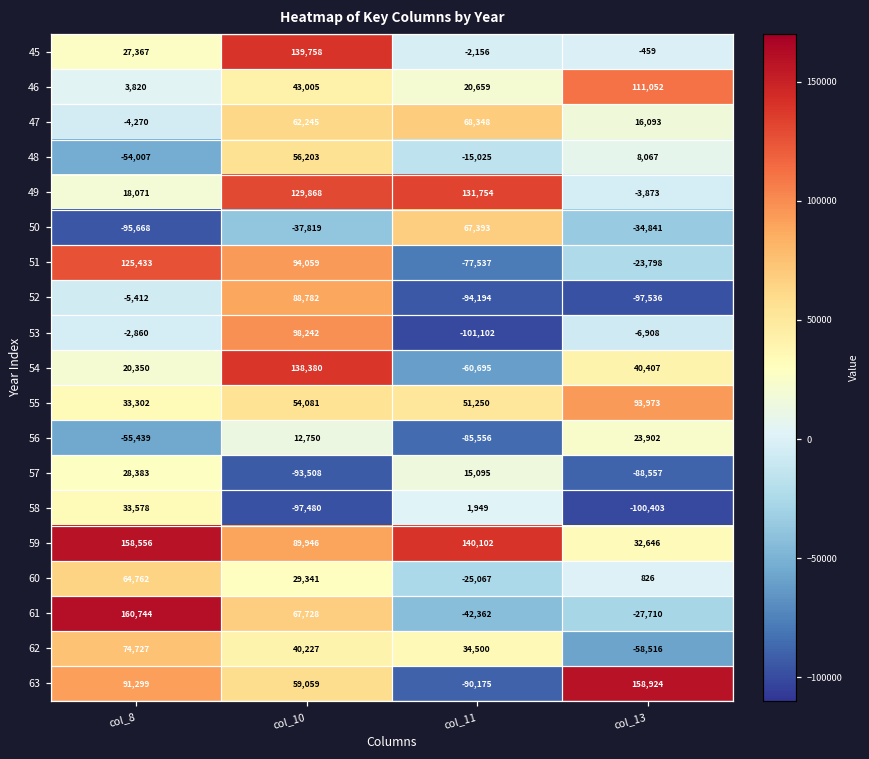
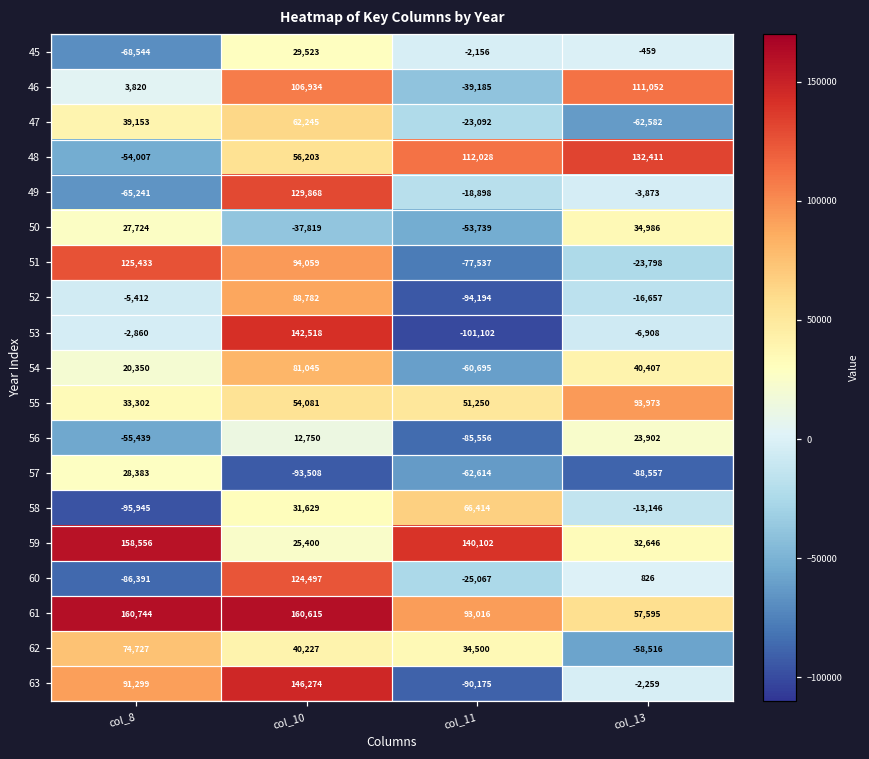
45, col_8: 27,367 -> -68,544
45, col_10: 139,758 -> 29,523
46, col_10: 43,005 -> 106,934
46, col_11: 20,659 -> -39,185
47, col_8: -4,270 -> 39,153
47, col_11: 68,348 -> -23,092
47, col_13: 16,093 -> -62,582
48, col_11: -15,025 -> 112,028
48, col_13: 8,067 -> 132,411
49, col_8: 18,071 -> -65,241
49, col_11: 131,754 -> -18,898
50, col_8: -95,668 -> 27,724
50, col_11: 67,393 -> -53,739
50, col_13: -34,841 -> 34,986
52, col_13: -97,536 -> -16,657
53, col_10: 98,242 -> 142,518
54, col_10: 138,380 -> 81,045
57, col_11: 15,095 -> -62,614
58, col_8: 33,578 -> -95,945
58, col_10: -97,480 -> 31,629
58, col_11: 1,949 -> 66,414
58, col_13: -100,403 -> -13,146
59, col_10: 89,946 -> 25,400
60, col_8: 64,762 -> -86,391
60, col_10: 29,341 -> 124,497
61, col_10: 67,728 -> 160,615
61, col_11: -42,362 -> 93,016
61, col_13: -27,710 -> 57,595
63, col_10: 59,059 -> 146,274
63, col_13: 158,924 -> -2,259
